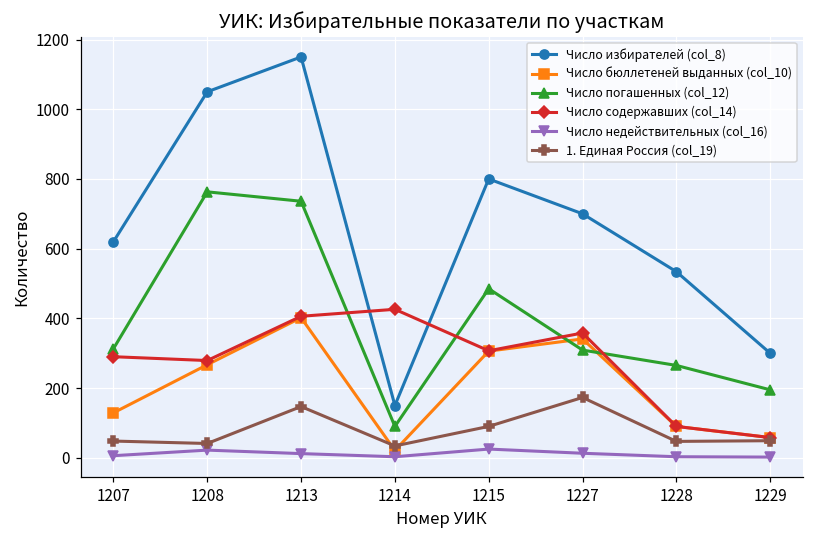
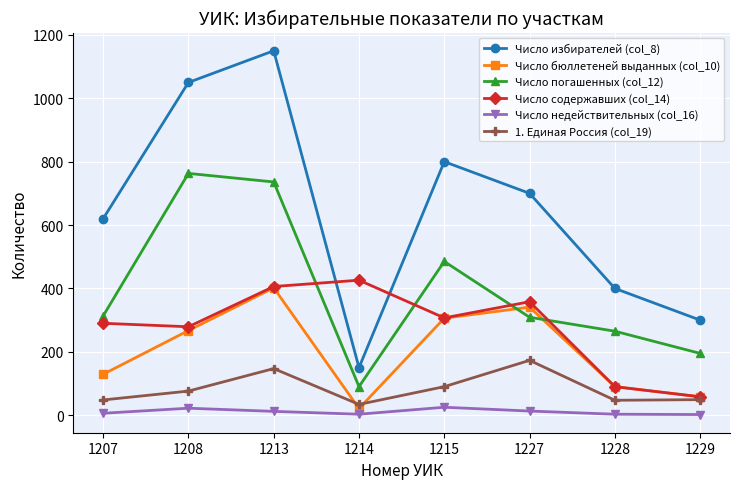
1. Единая Россия (col_19), 1208: 40 -> 80
Число избирателей (col_8), 1228: 530 -> 400
